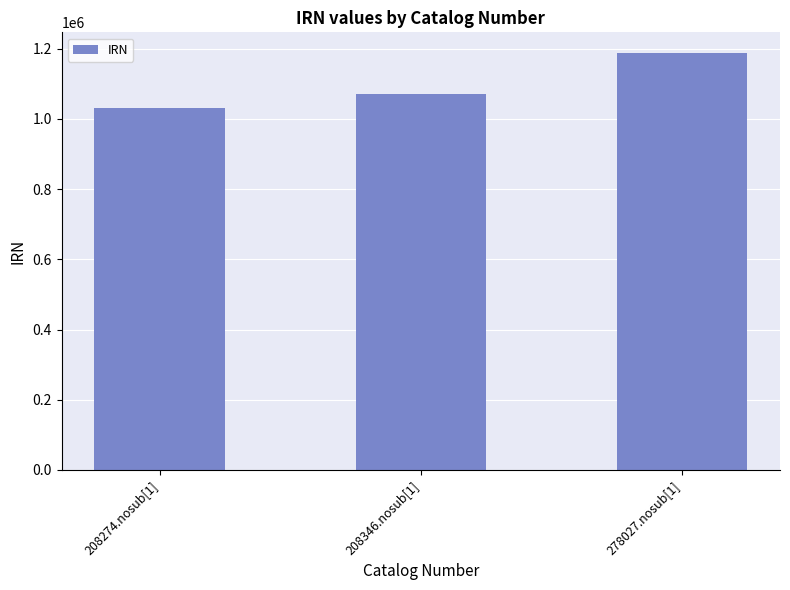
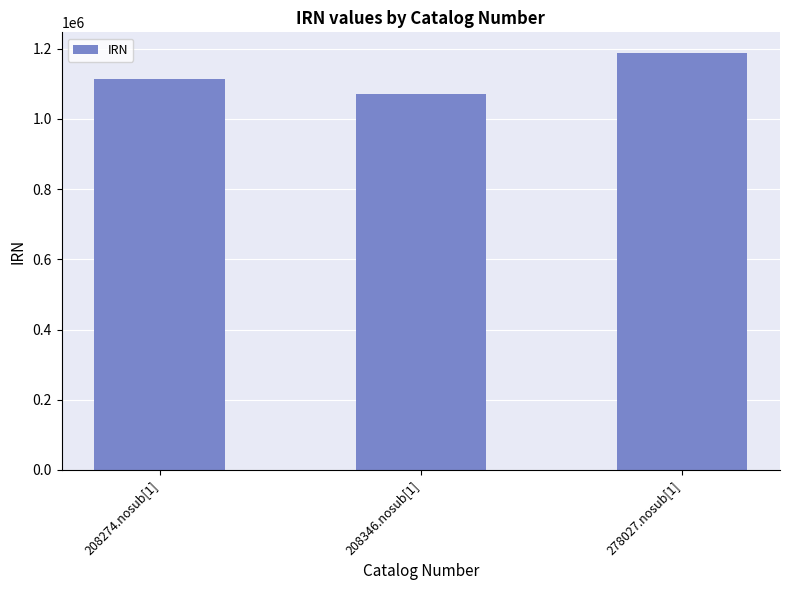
208274.nosub[1]: 1030000 -> 1110000
